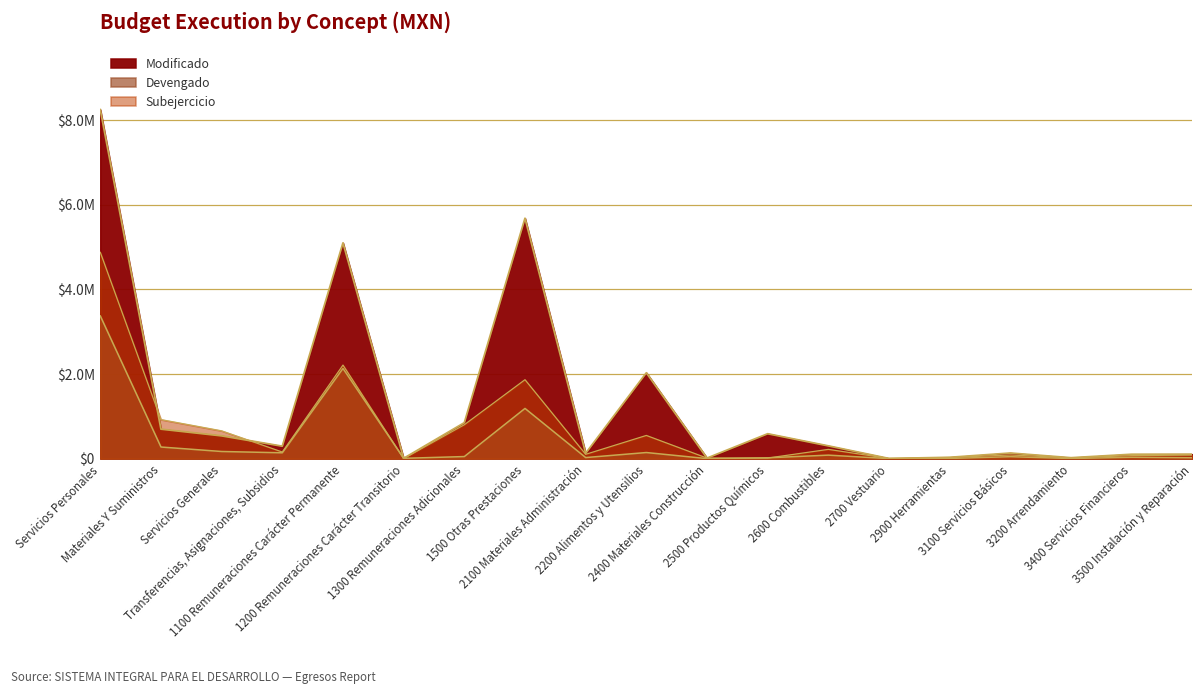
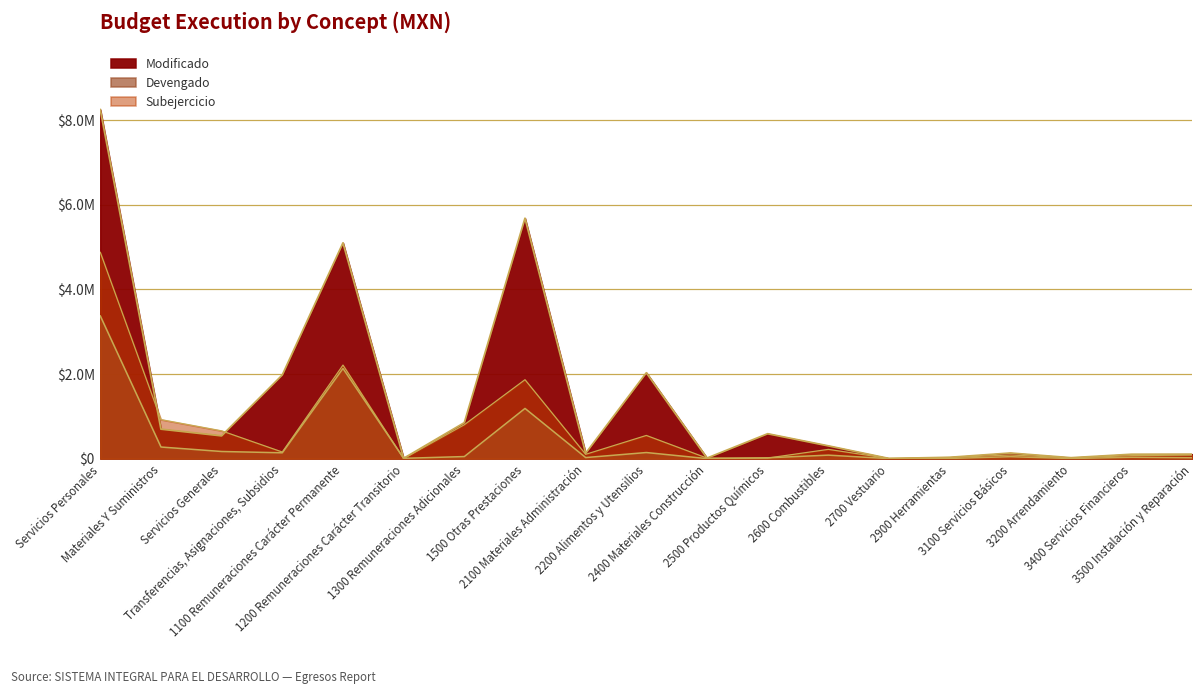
Modificado, Transferencias, Asignaciones, Subsidios: $300000 -> $2000000
